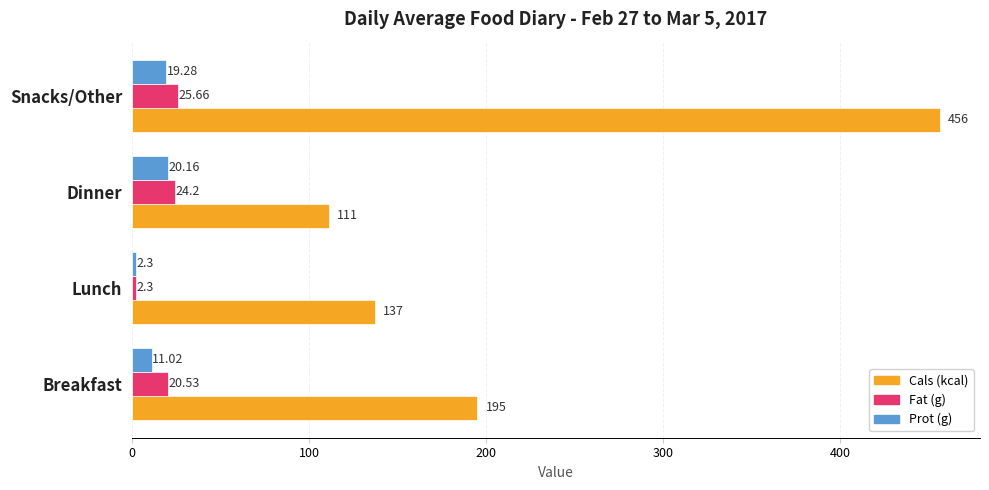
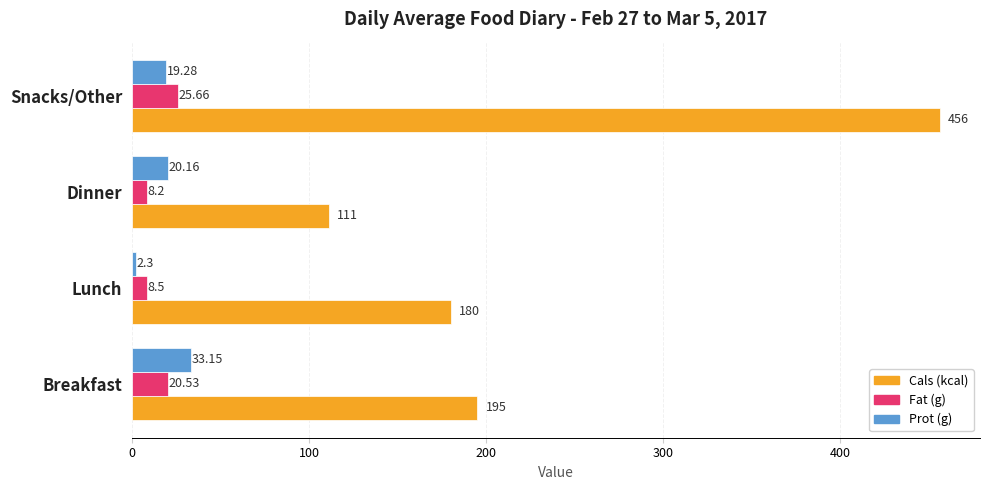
Fat (g), Dinner: 24.2 -> 8.2
Fat (g), Lunch: 2.3 -> 8.5
Cals (kcal), Lunch: 137 -> 180
Prot (g), Breakfast: 11.02 -> 33.15
